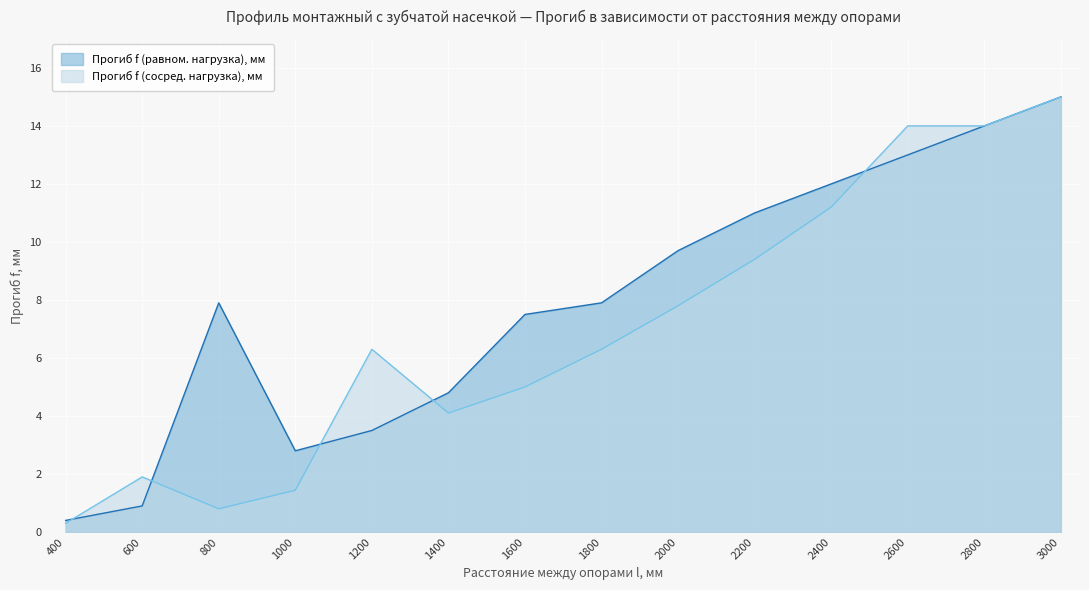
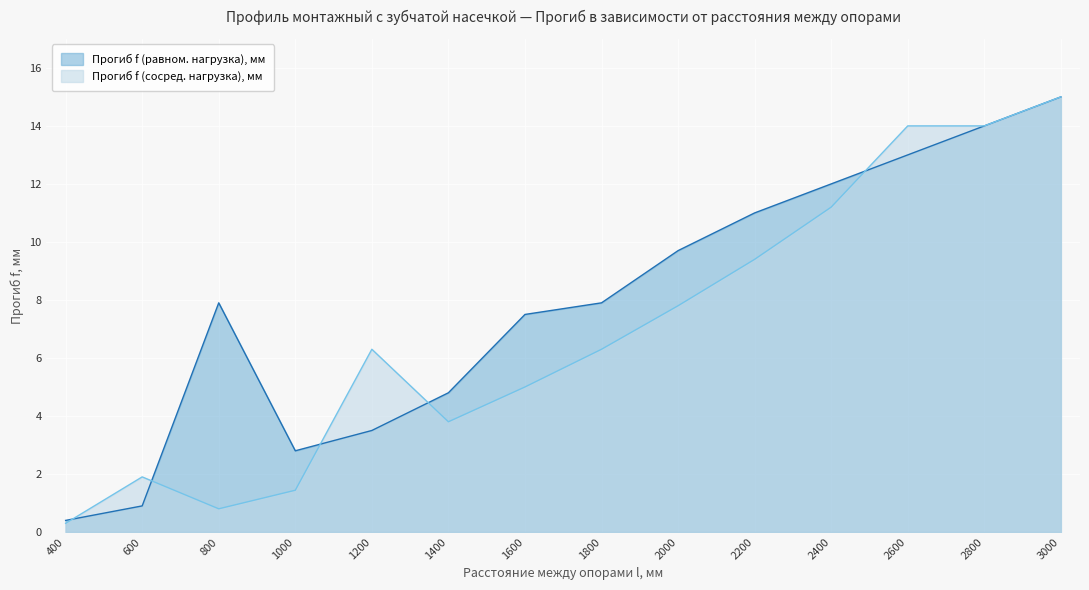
Прогиб f (сосред. нагрузка), мм, 1400: 4.1 -> 3.8
